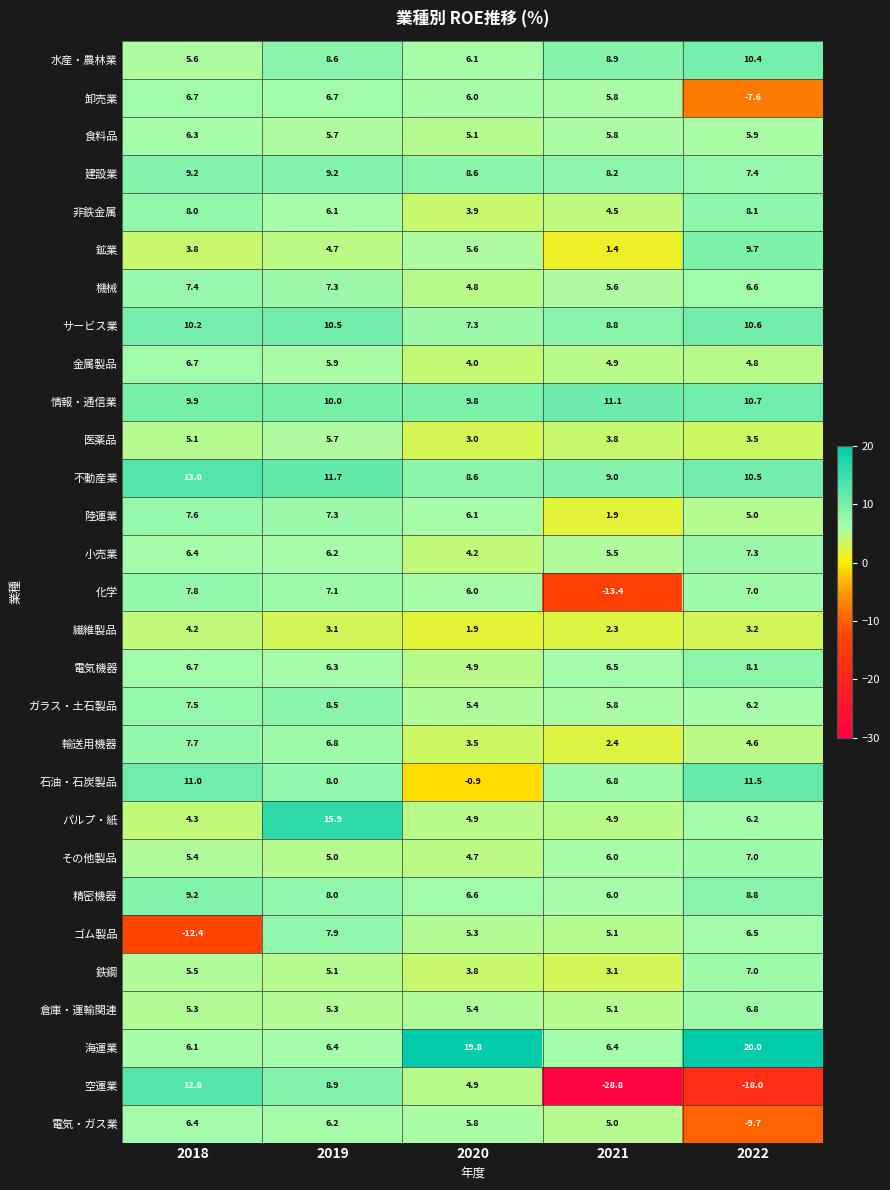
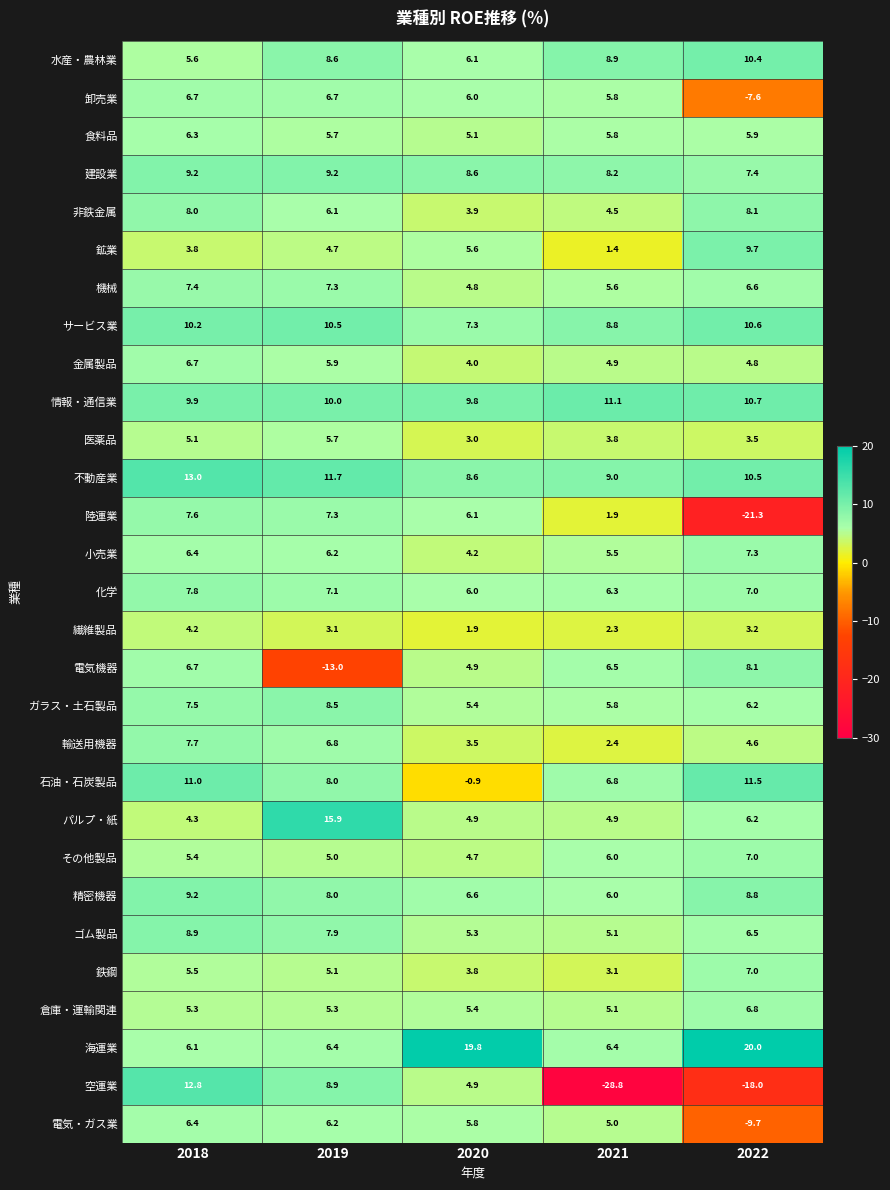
陸運業, 2022: 5.0 -> -21.3
化学, 2021: -13.4 -> 6.3
電気機器, 2019: 6.3 -> -13.0
ゴム製品, 2018: -12.4 -> 8.9
